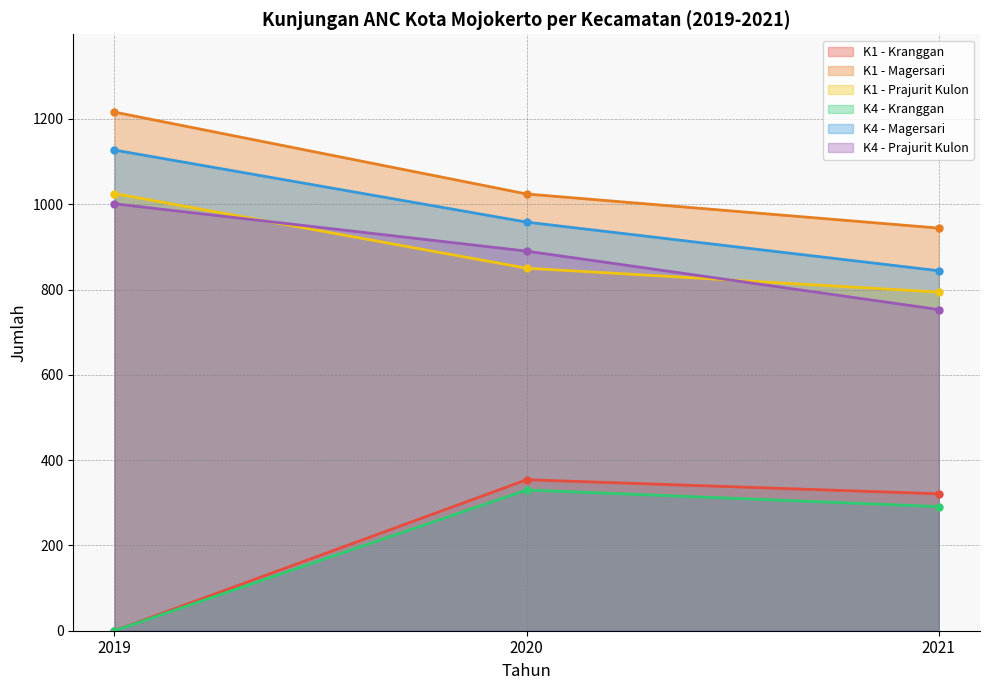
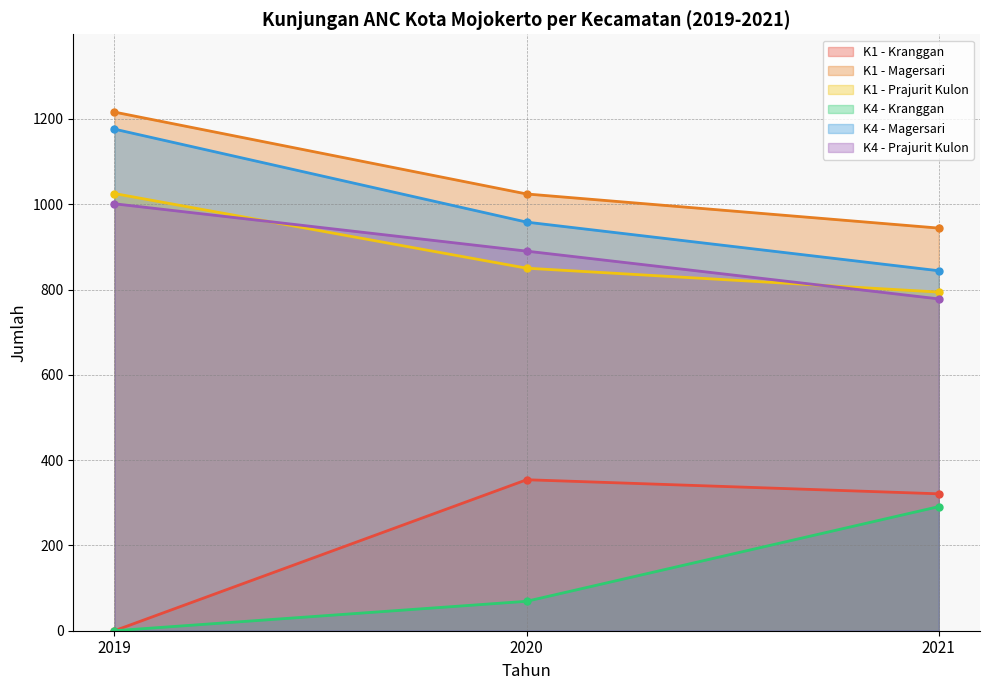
K4 - Magersari, 2019: 1130 -> 1180
K4 - Kranggan, 2020: 330 -> 70
K4 - Prajurit Kulon, 2021: 750 -> 780
